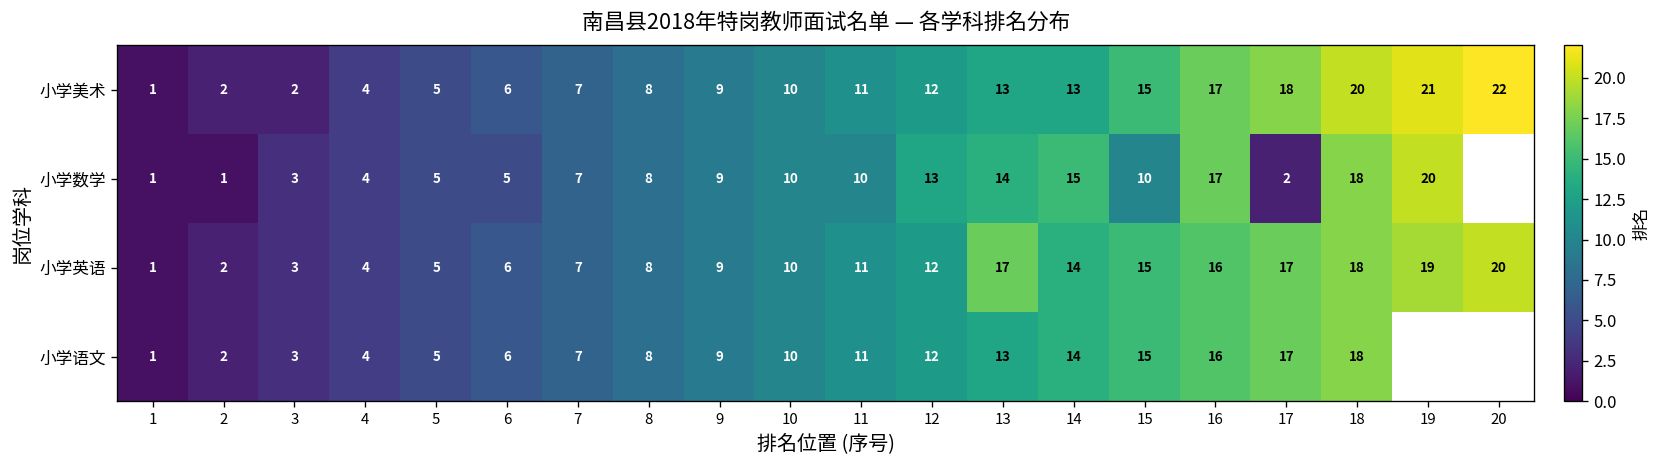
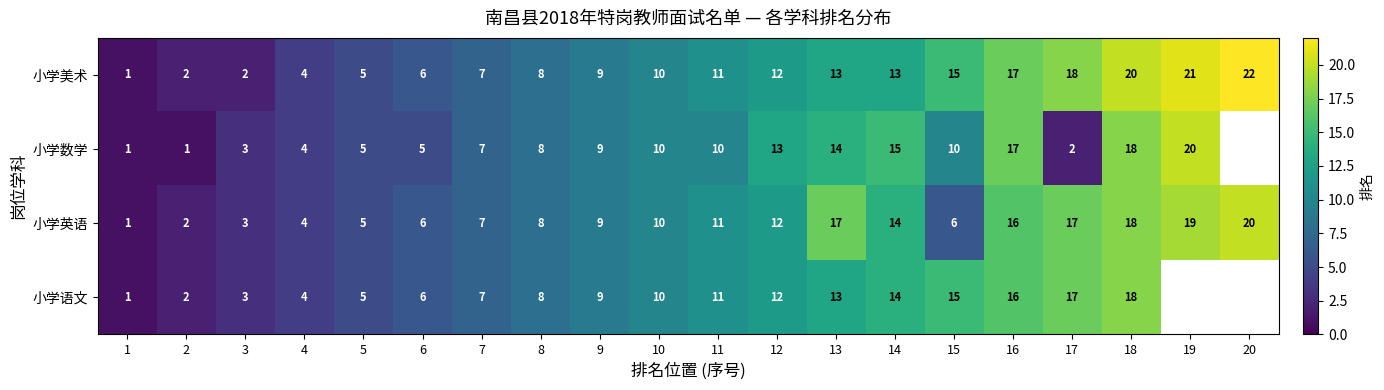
小学英语, 15: 15 -> 6
